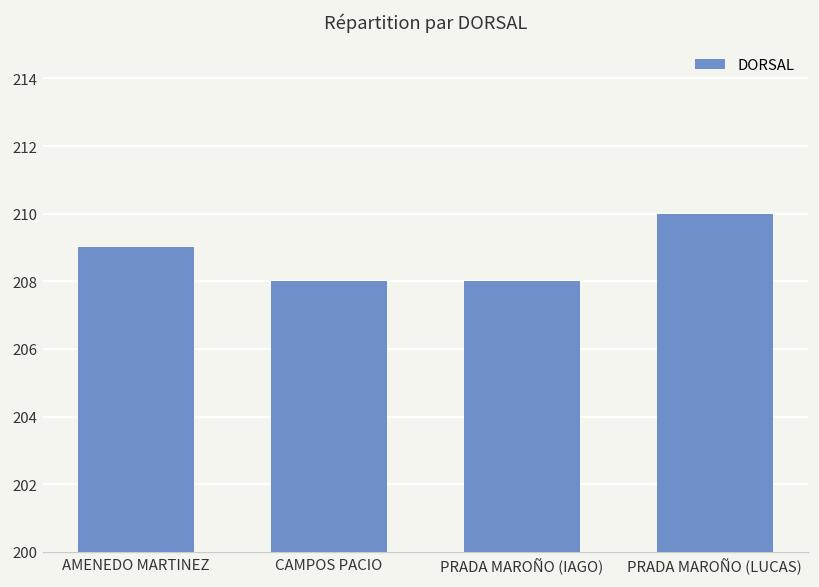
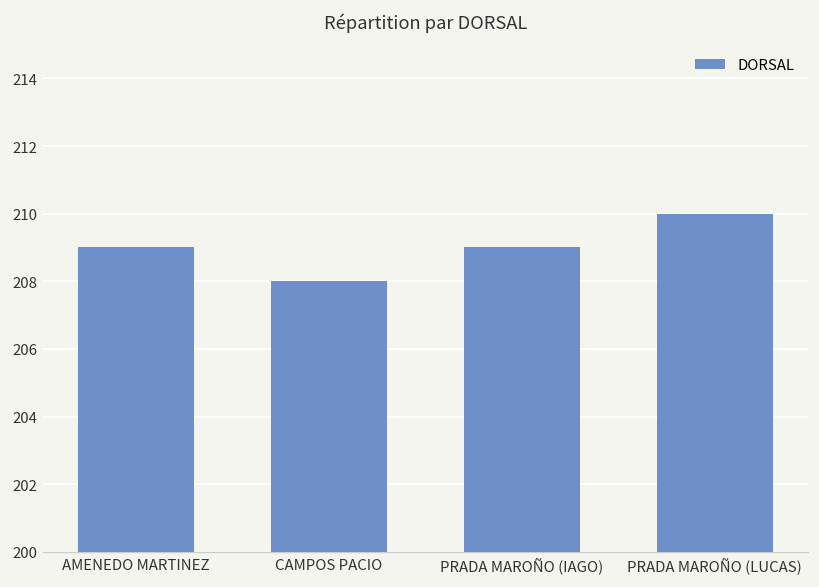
PRADA MAROÑO (IAGO): 208 -> 209
